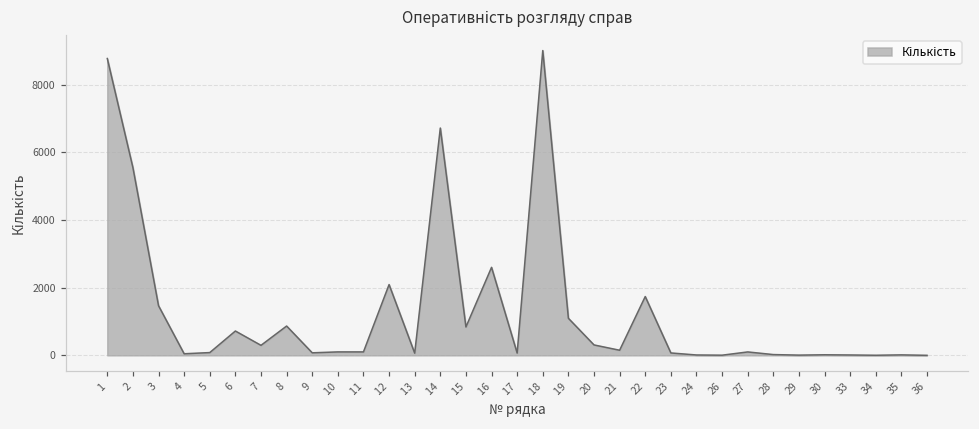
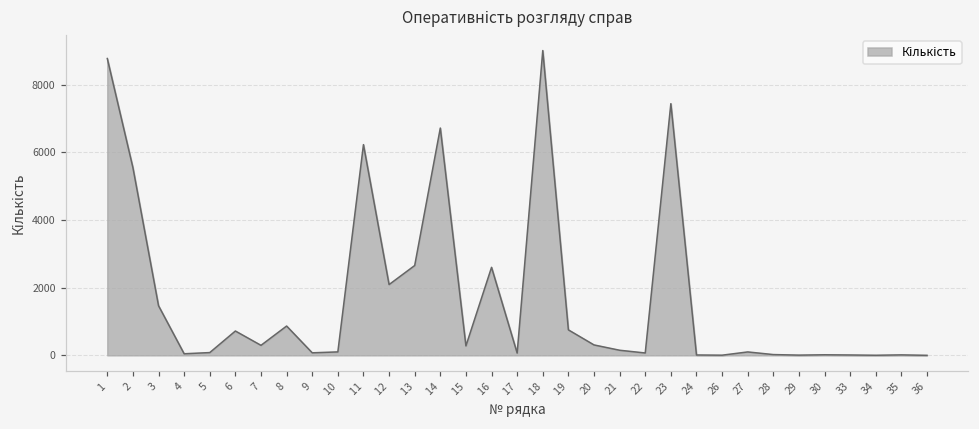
11: 100 -> 6200
13: 100 -> 2700
15: 800 -> 300
19: 1100 -> 800
22: 1700 -> 100
23: 100 -> 7400
